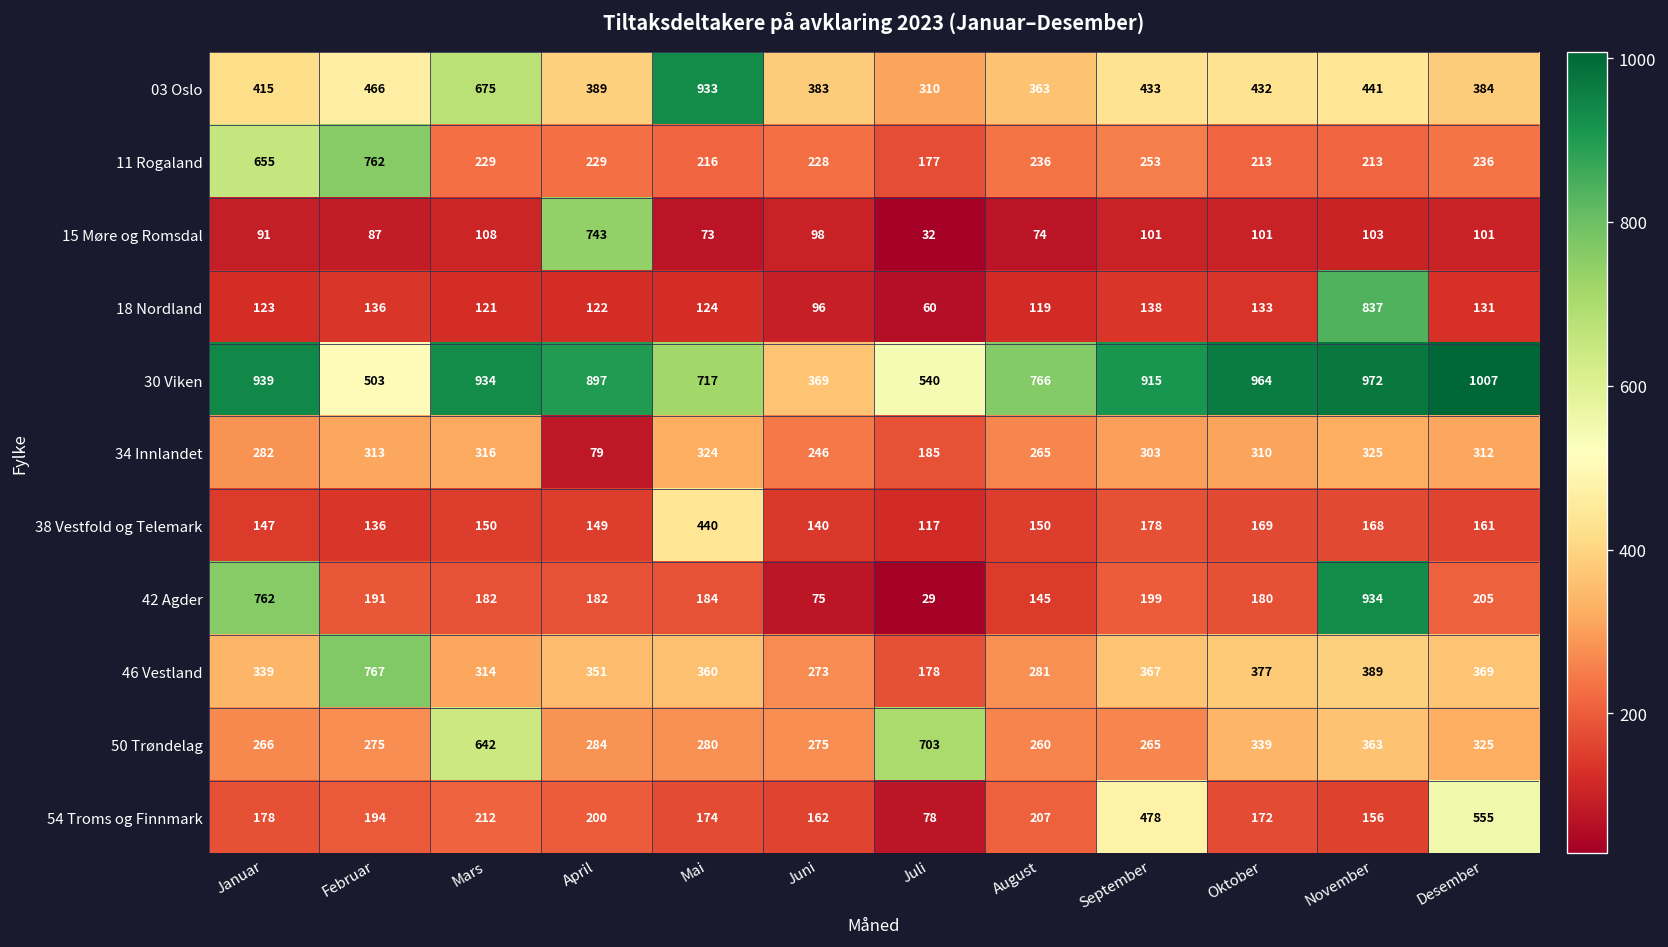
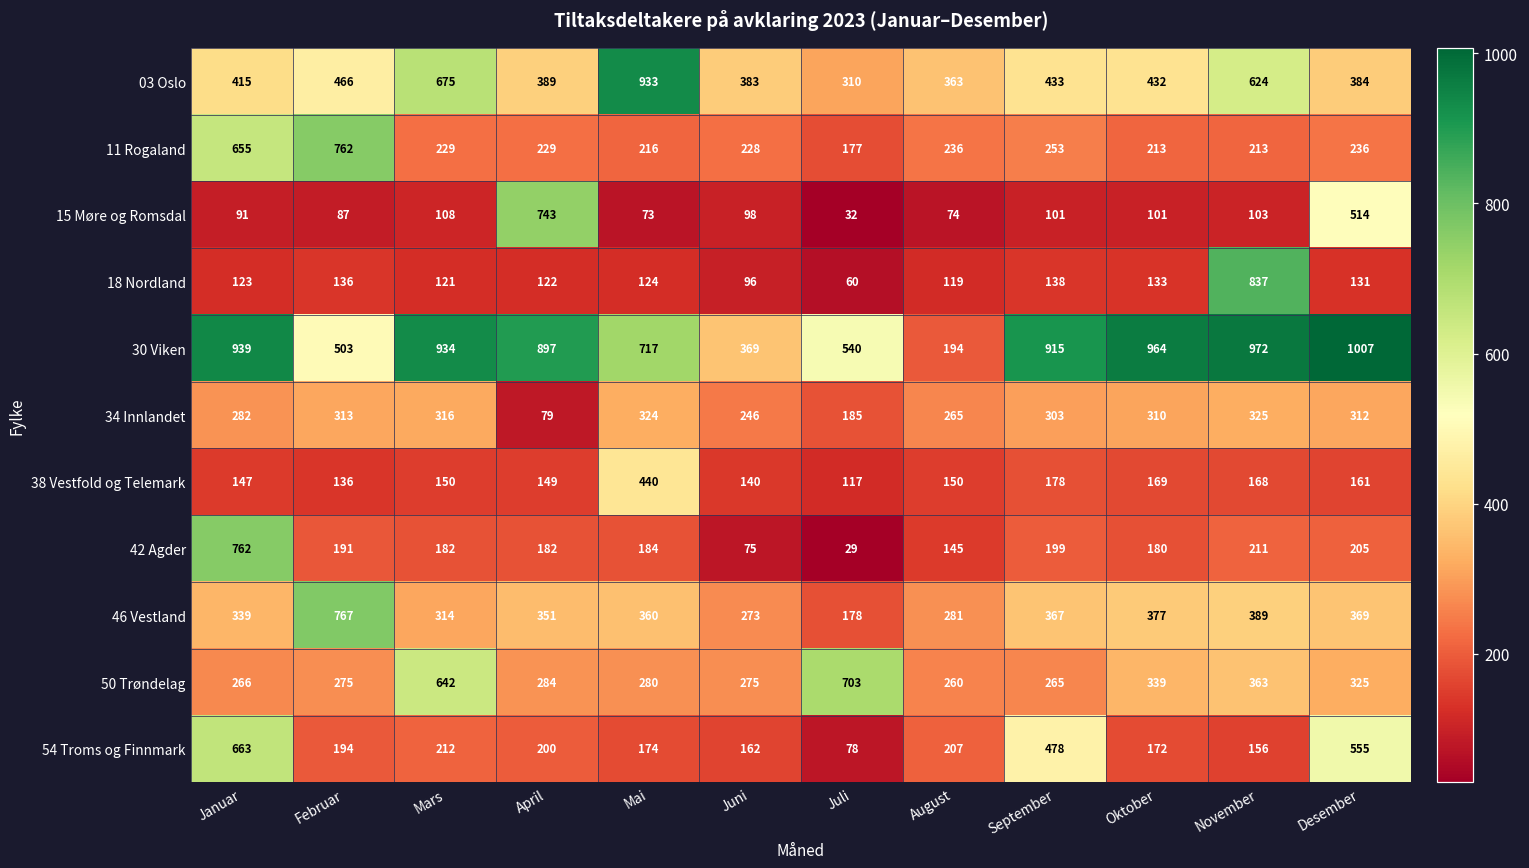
03 Oslo, November: 441 -> 624
15 Møre og Romsdal, Desember: 101 -> 514
30 Viken, August: 766 -> 194
42 Agder, November: 934 -> 211
54 Troms og Finnmark, Januar: 178 -> 663
